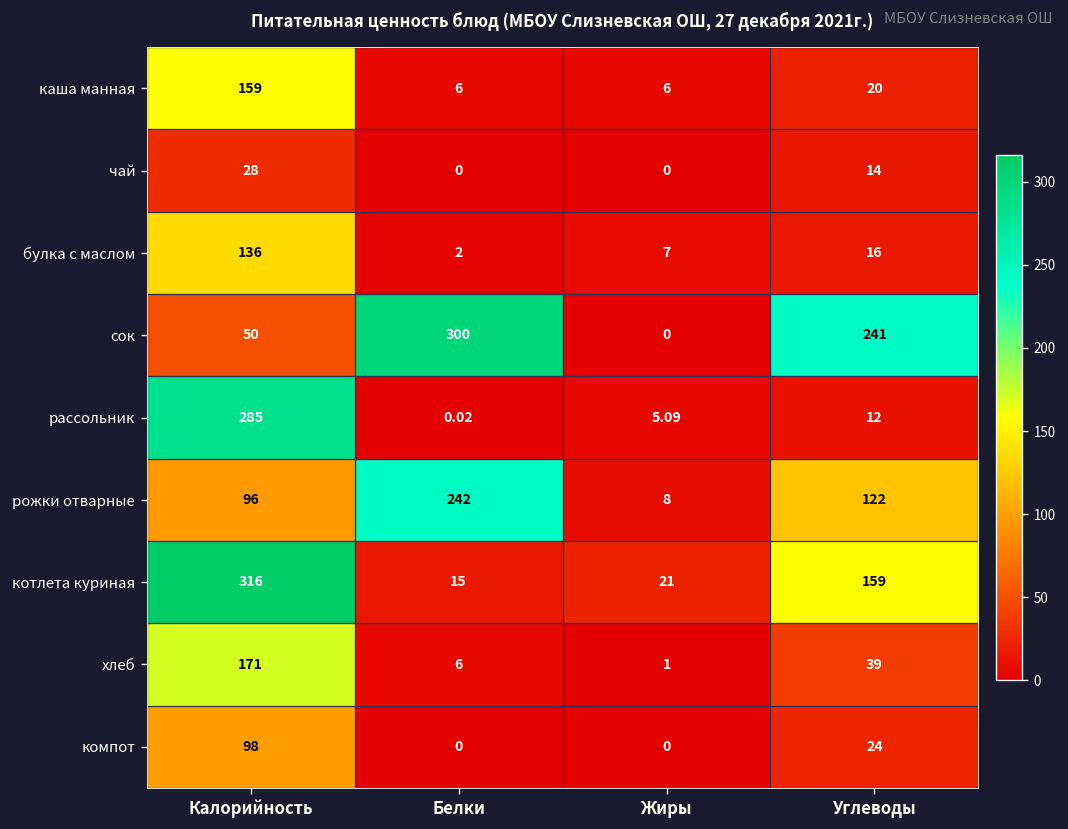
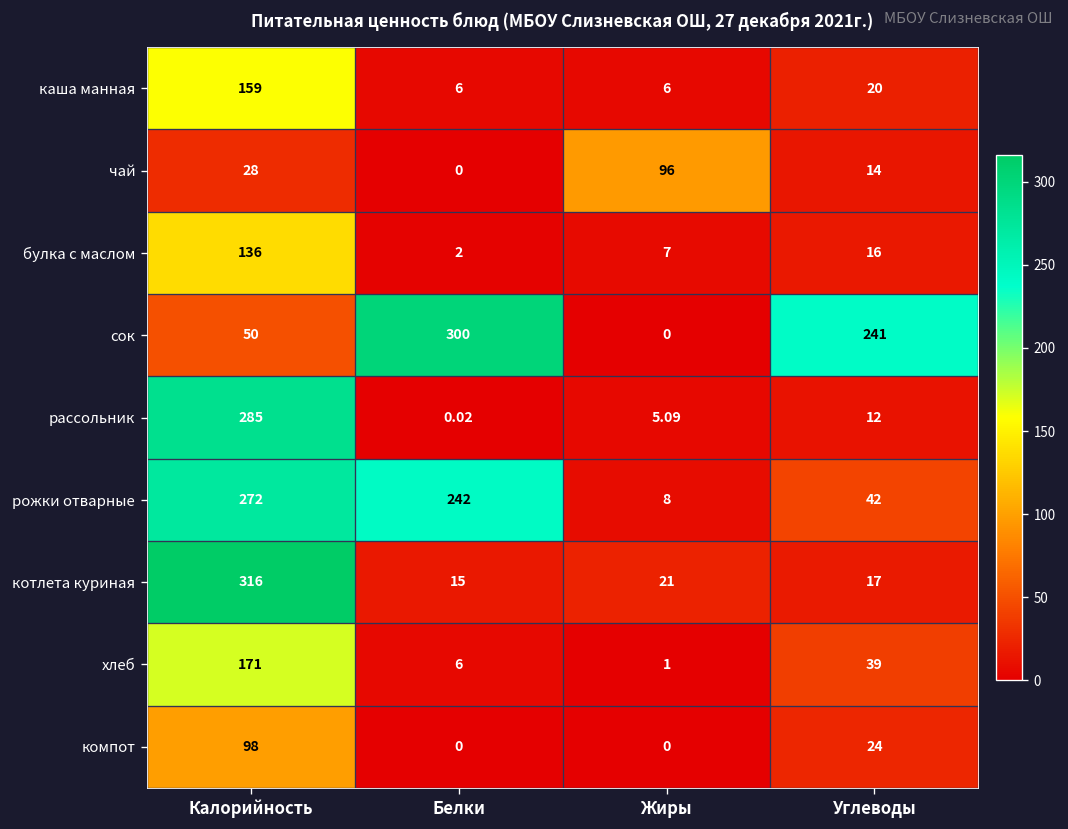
чай, Жиры: 0 -> 96
рожки отварные, Калорийность: 96 -> 272
рожки отварные, Углеводы: 122 -> 42
котлета куриная, Углеводы: 159 -> 17
